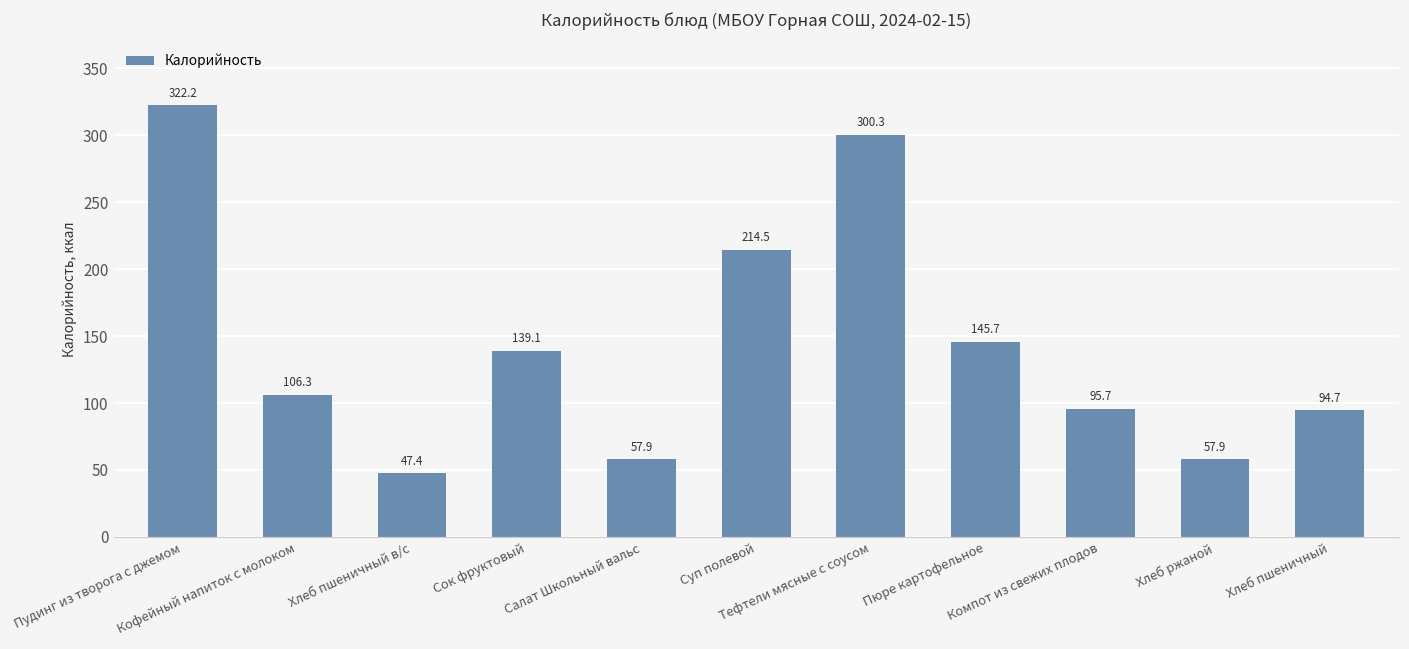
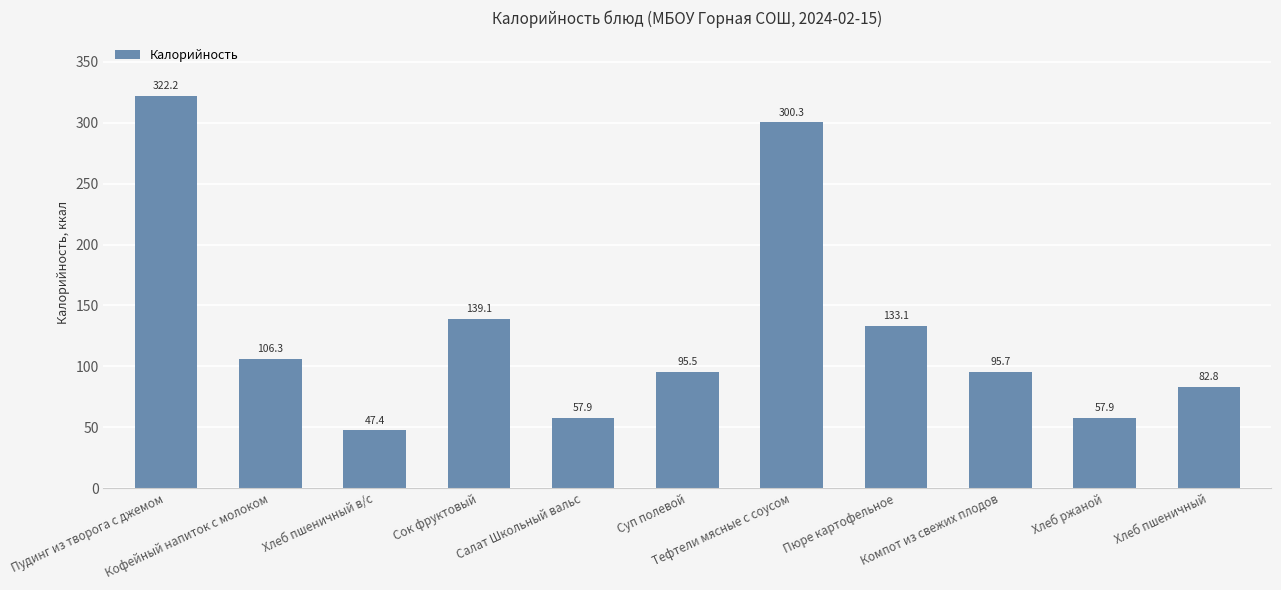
Суп полевой: 214.5 -> 95.5
Пюре картофельное: 145.7 -> 133.1
Хлеб пшеничный: 94.7 -> 82.8
